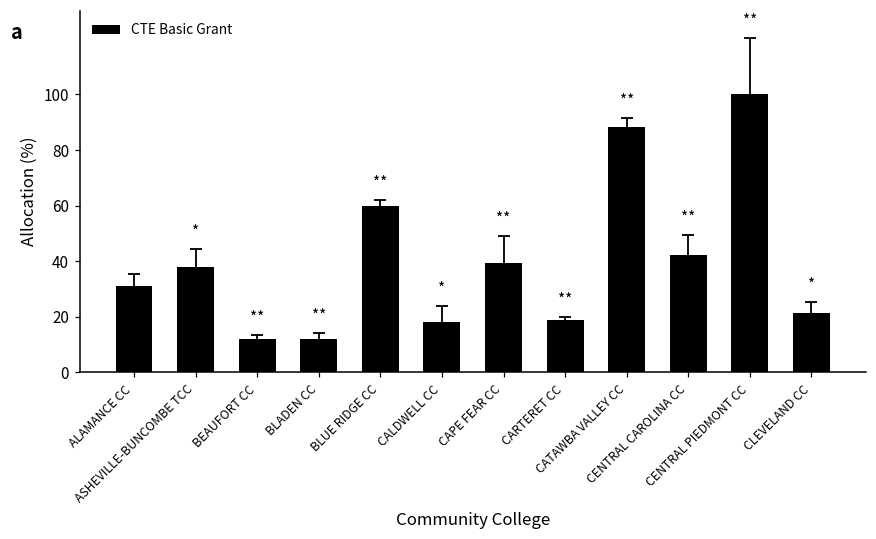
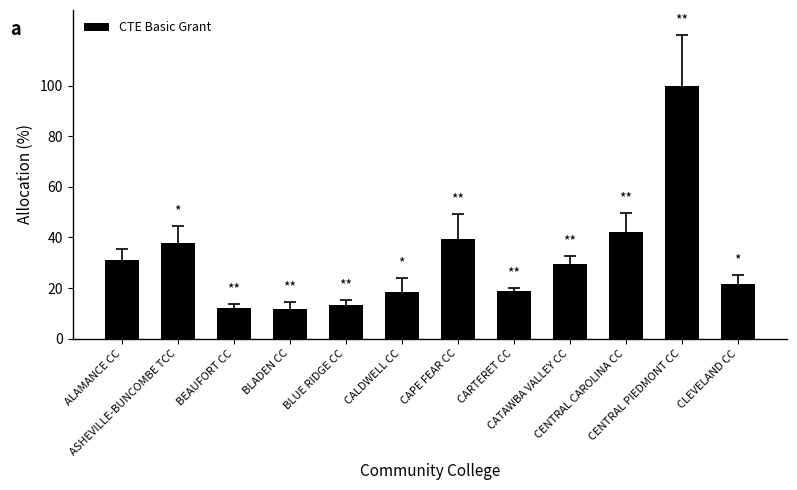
CTE Basic Grant, BLUE RIDGE CC: 60 -> 13
CTE Basic Grant, CATAWBA VALLEY CC: 88 -> 30
